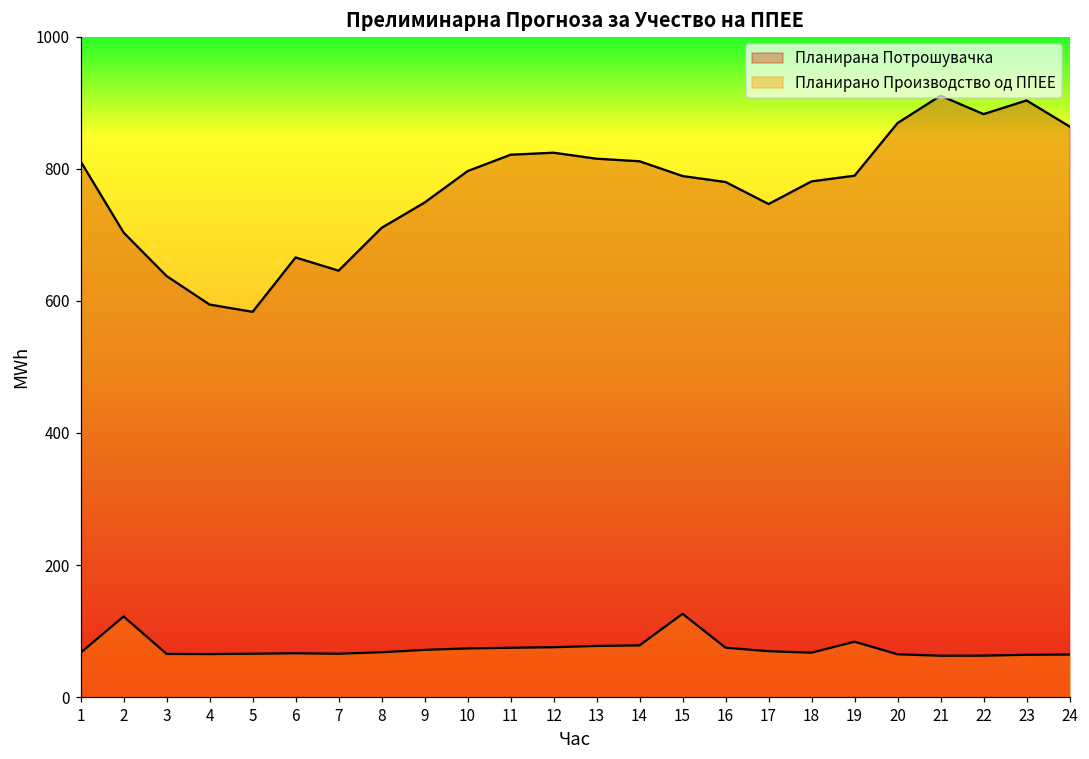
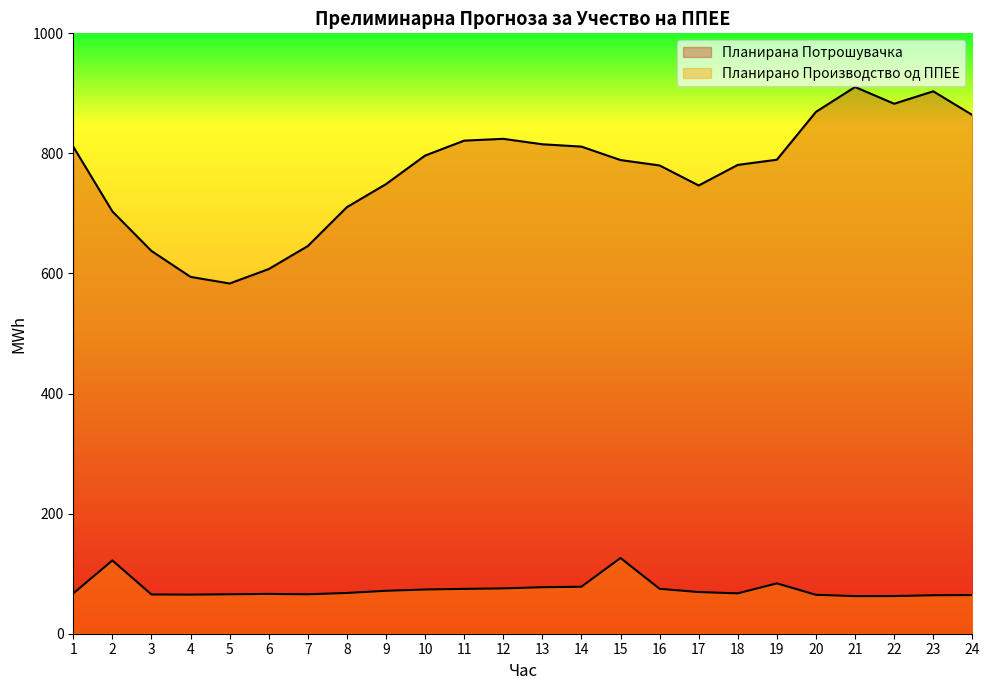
Планирана Потрошувачка, 6: 670 -> 610
